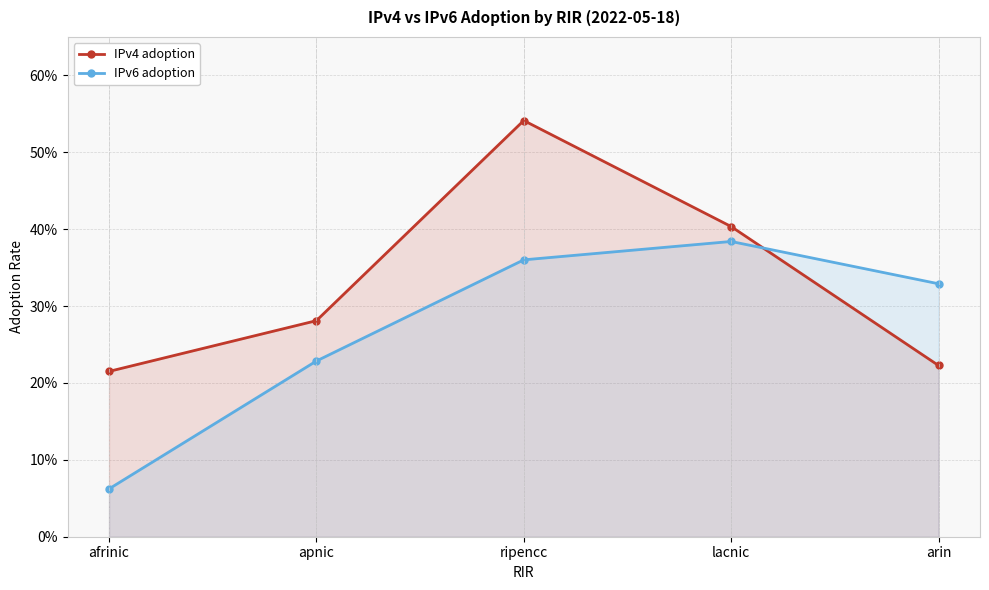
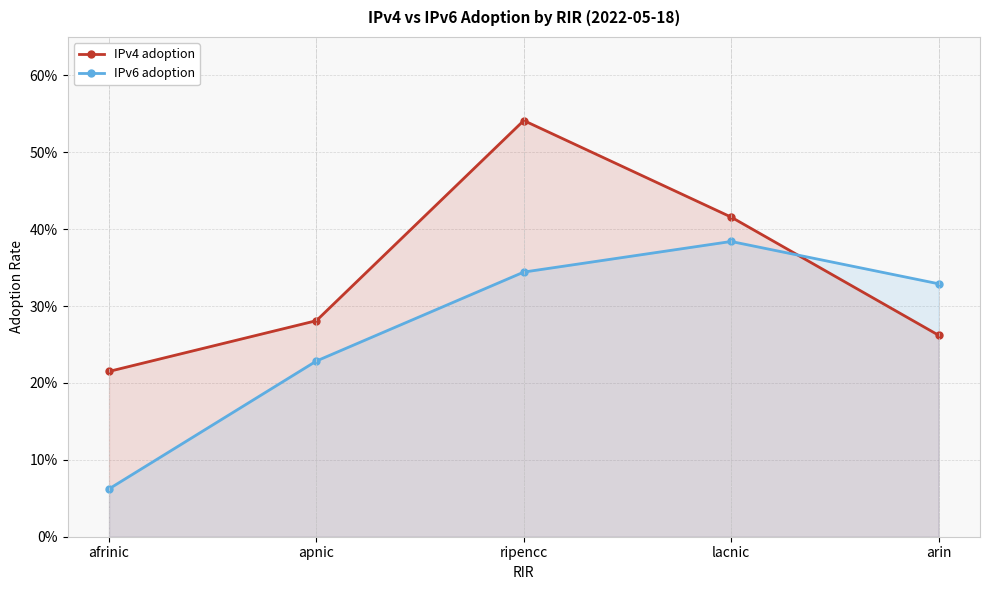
IPv6 adoption, ripencc: 36% -> 34%
IPv4 adoption, lacnic: 40% -> 42%
IPv4 adoption, arin: 22% -> 26%
